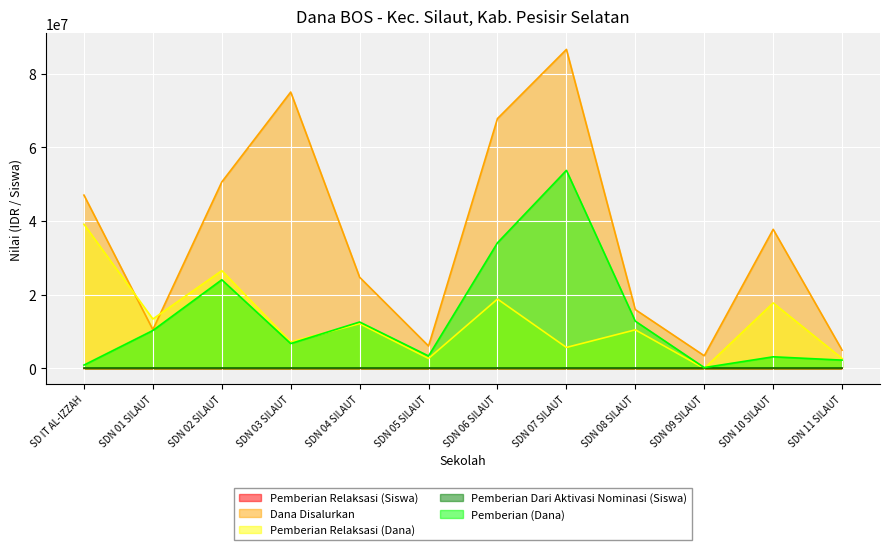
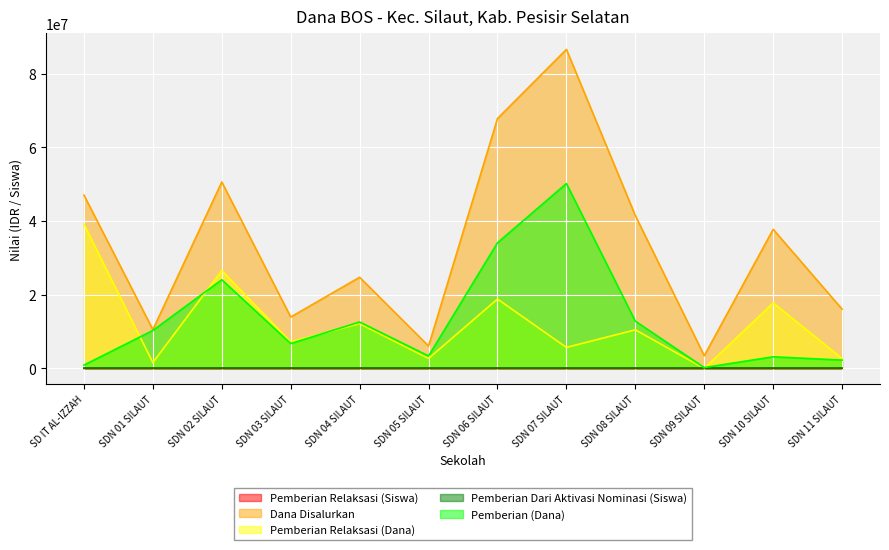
Pemberian Relaksasi (Dana), SDN 01 SILAUT: 13000000 -> 2000000
Dana Disalurkan, SDN 03 SILAUT: 75000000 -> 14000000
Pemberian (Dana), SDN 07 SILAUT: 54000000 -> 50000000
Dana Disalurkan, SDN 08 SILAUT: 16000000 -> 42000000
Dana Disalurkan, SDN 11 SILAUT: 5000000 -> 16000000
